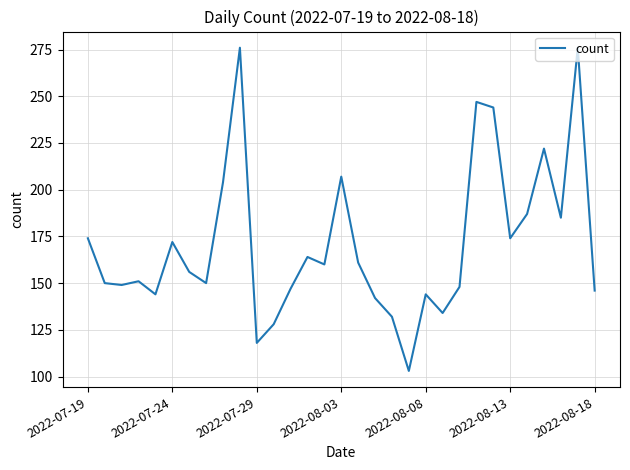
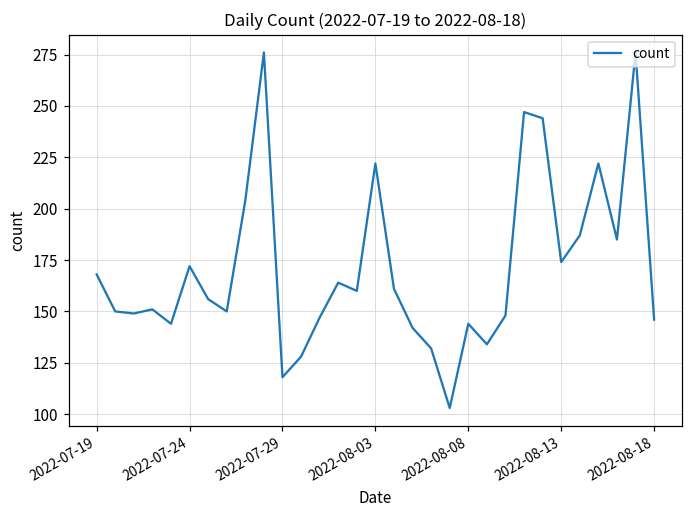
2022-07-19: 174 -> 168
2022-08-03: 207 -> 222
